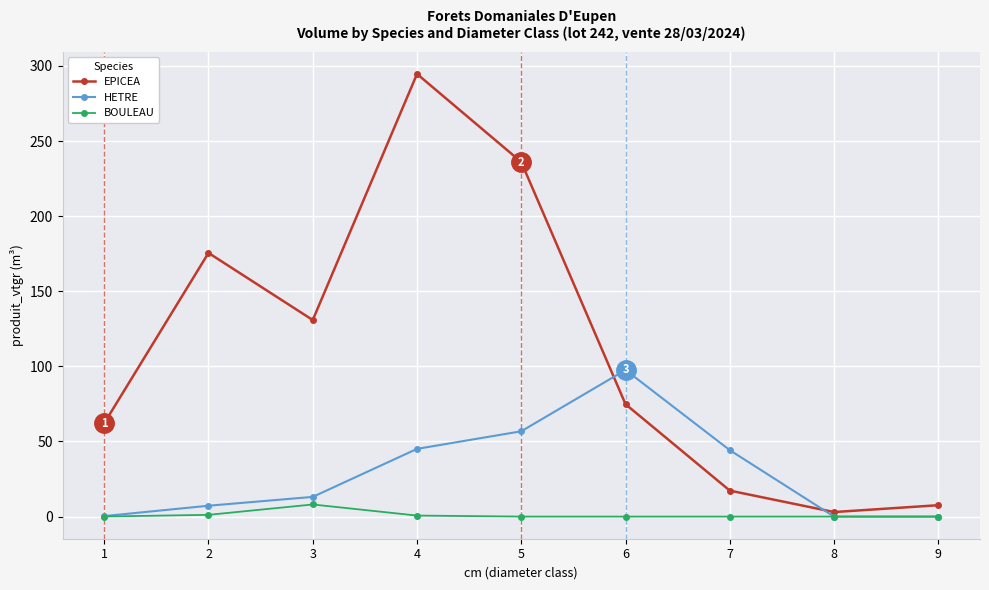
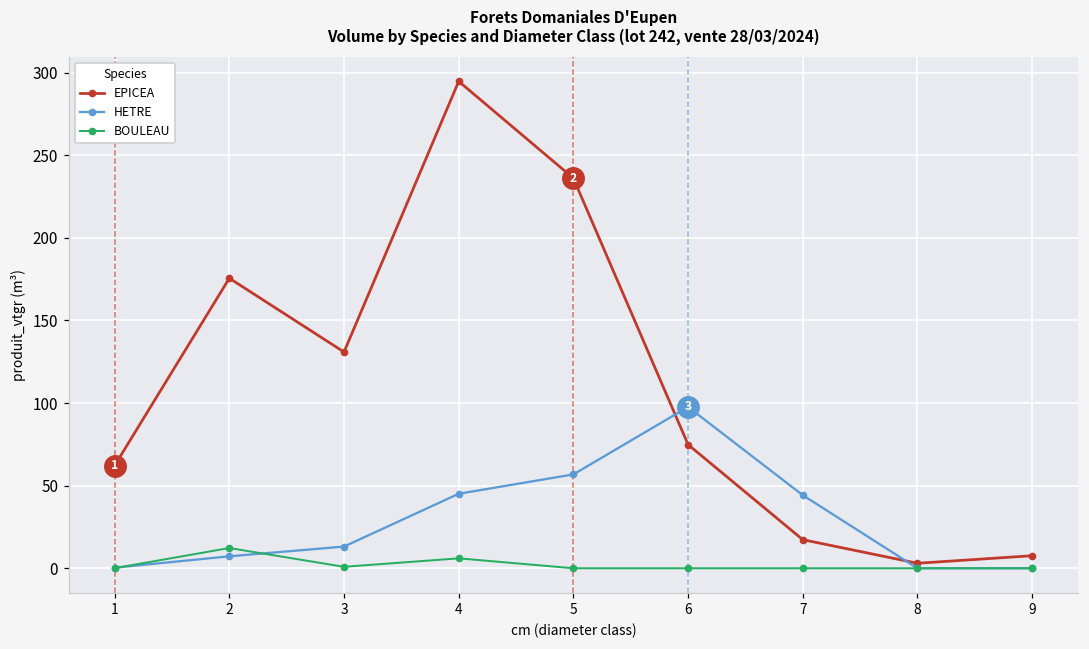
BOULEAU, 2: 1 -> 12
BOULEAU, 3: 8 -> 1
BOULEAU, 4: 1 -> 6
